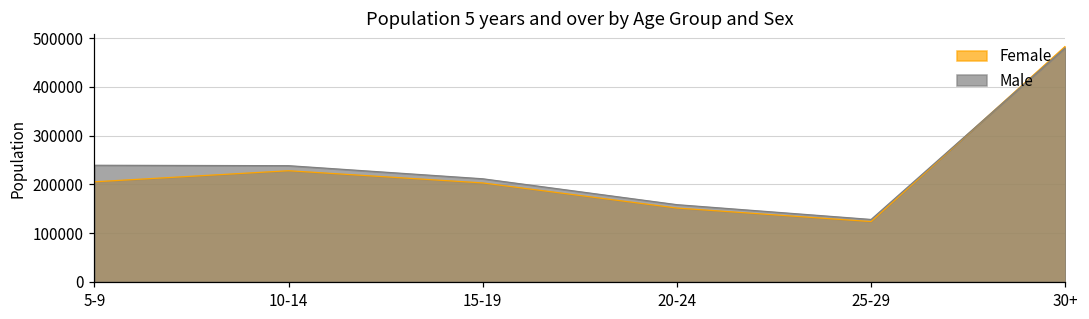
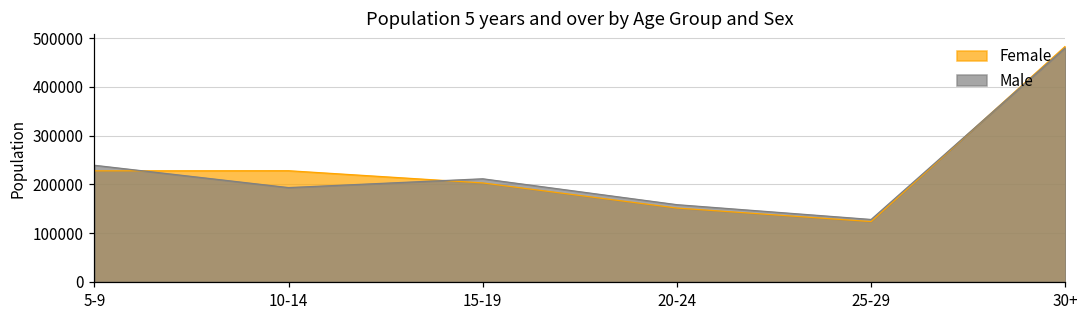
Female, 5-9: 210000 -> 230000
Male, 10-14: 240000 -> 190000
